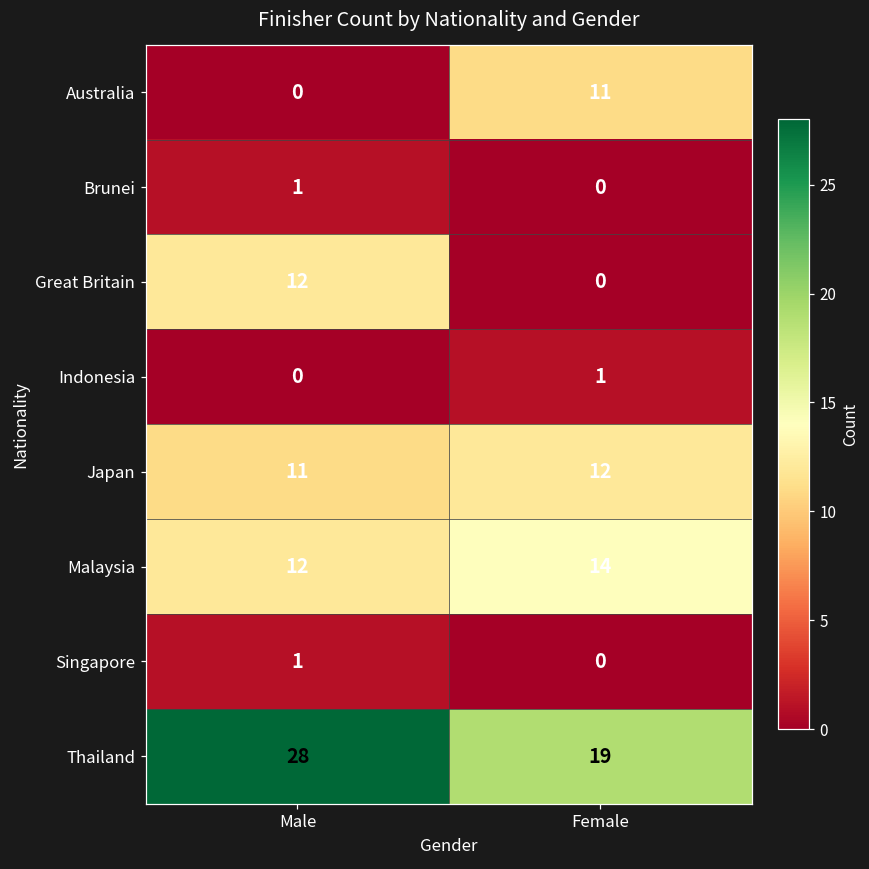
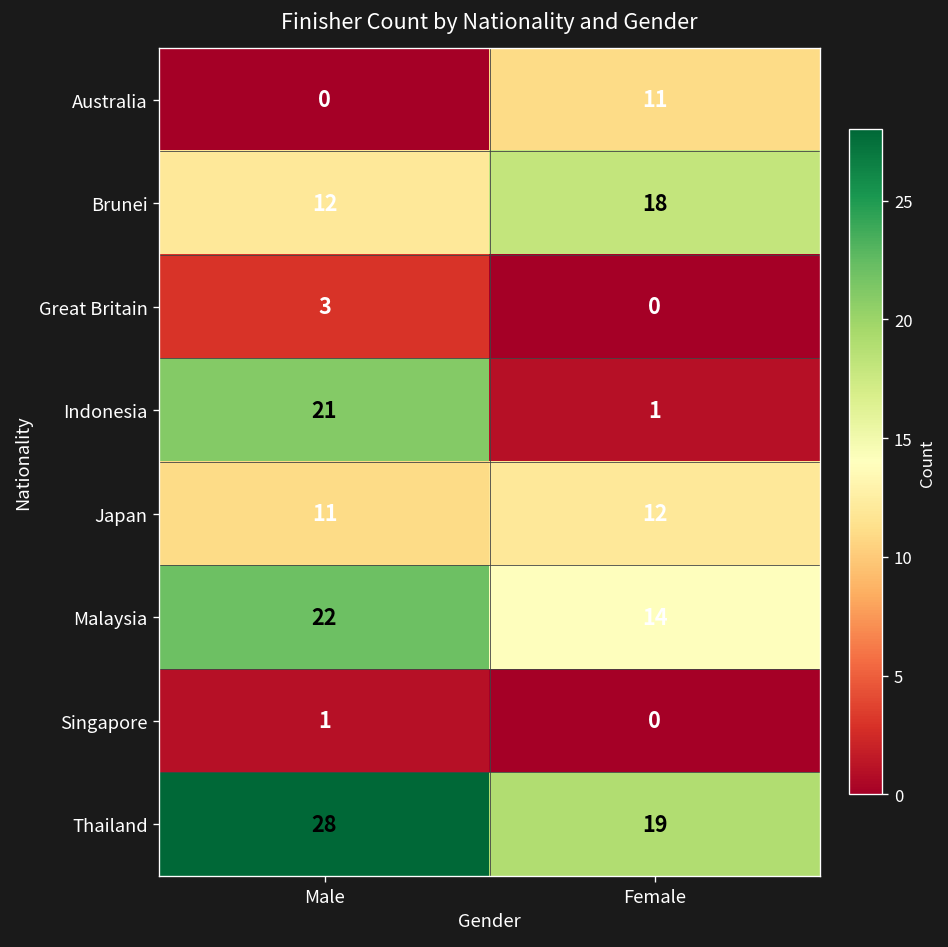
Brunei, Male: 1 -> 12
Brunei, Female: 0 -> 18
Great Britain, Male: 12 -> 3
Indonesia, Male: 0 -> 21
Malaysia, Male: 12 -> 22
